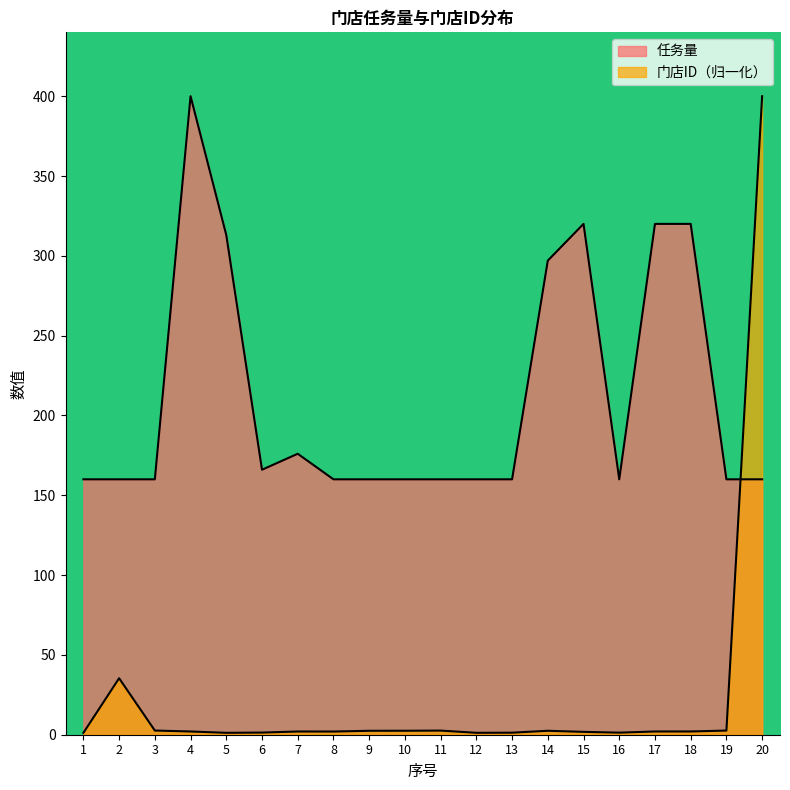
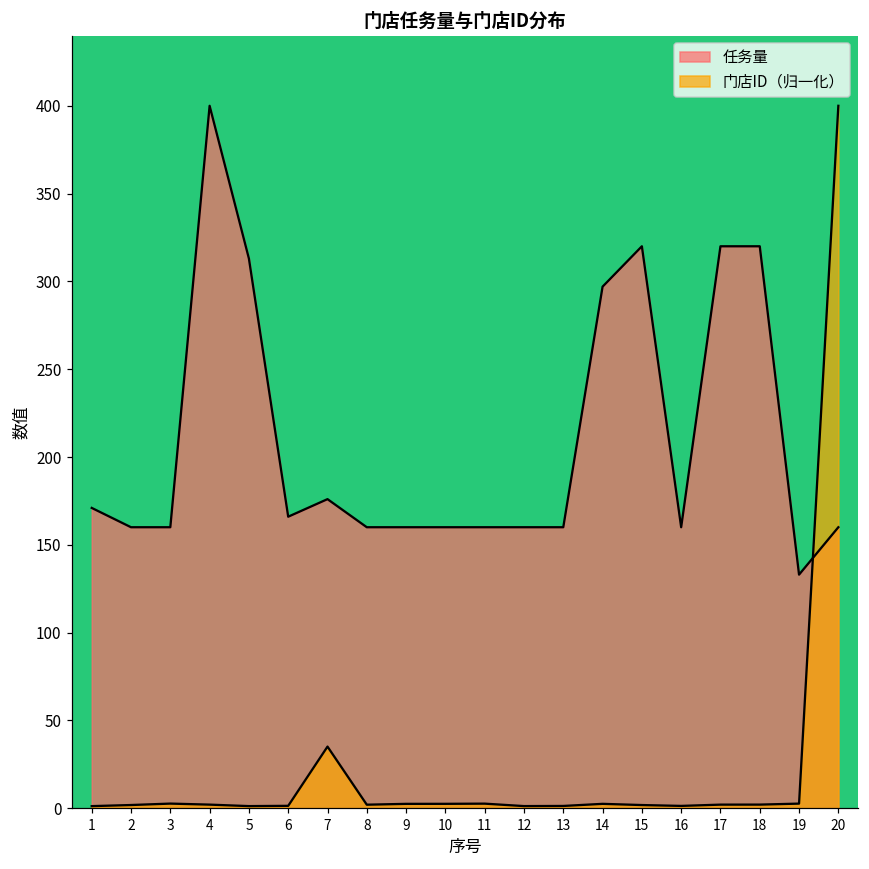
任务量, 1: 160 -> 171
门店ID（归一化）, 2: 35 -> 2
门店ID（归一化）, 7: 2 -> 35
任务量, 19: 160 -> 133
